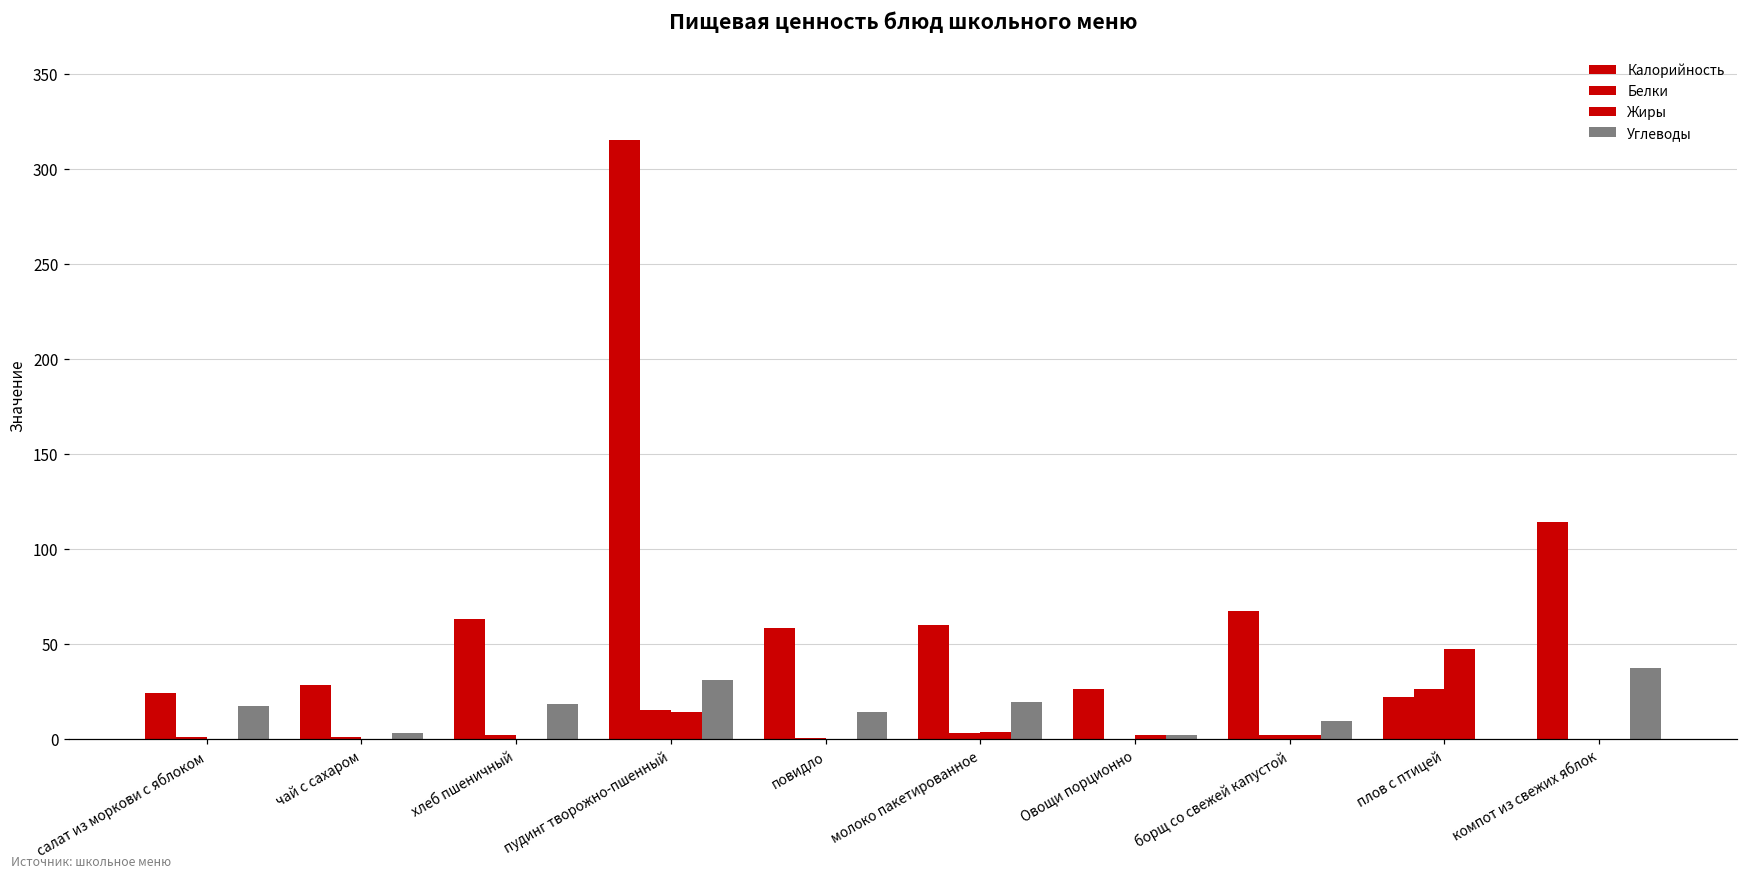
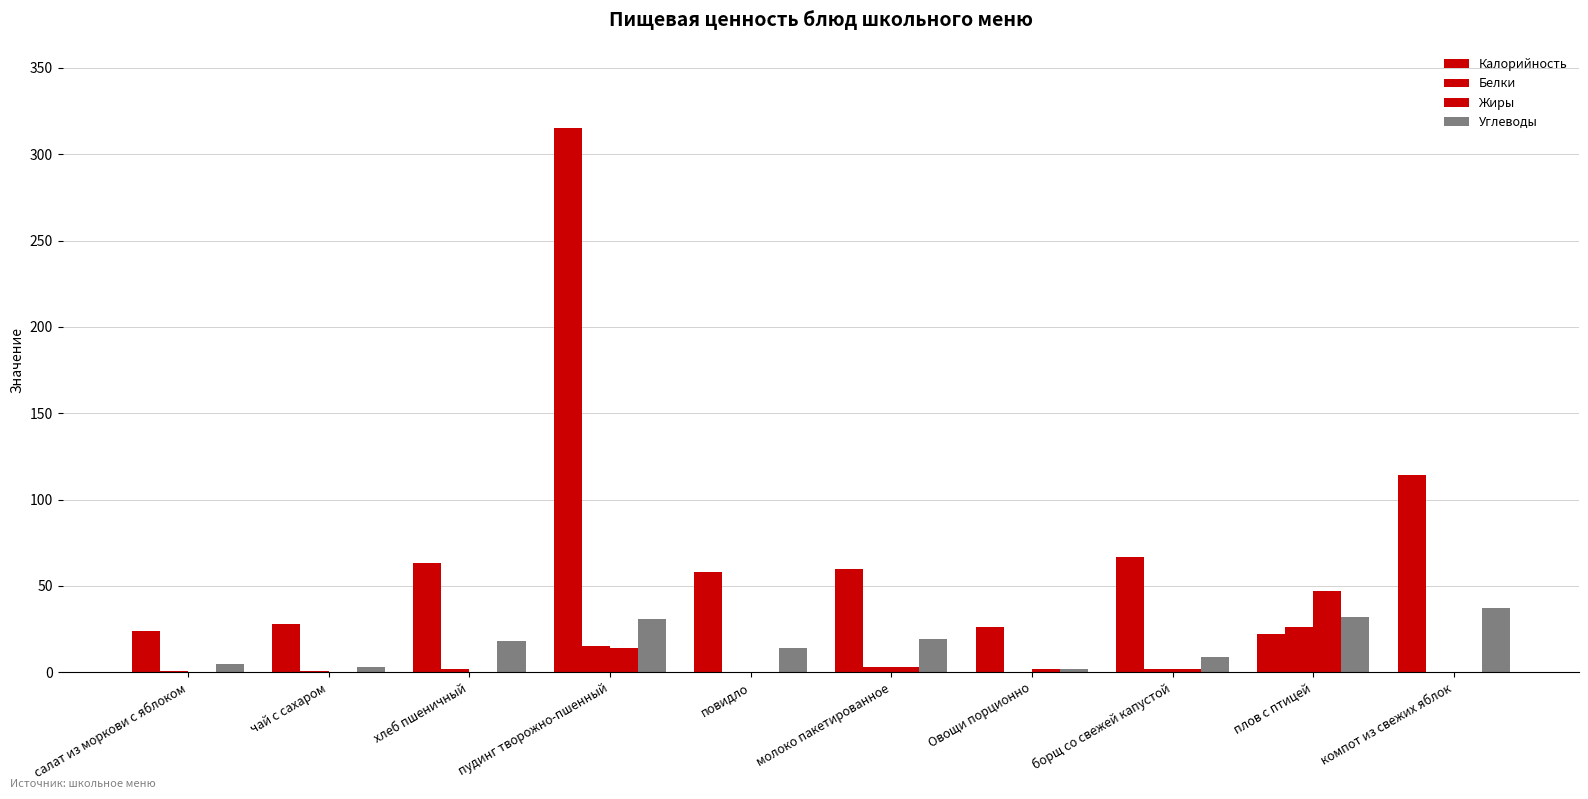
Углеводы, салат из моркови с яблоком: 17 -> 5
Углеводы, плов с птицей: 0 -> 32
